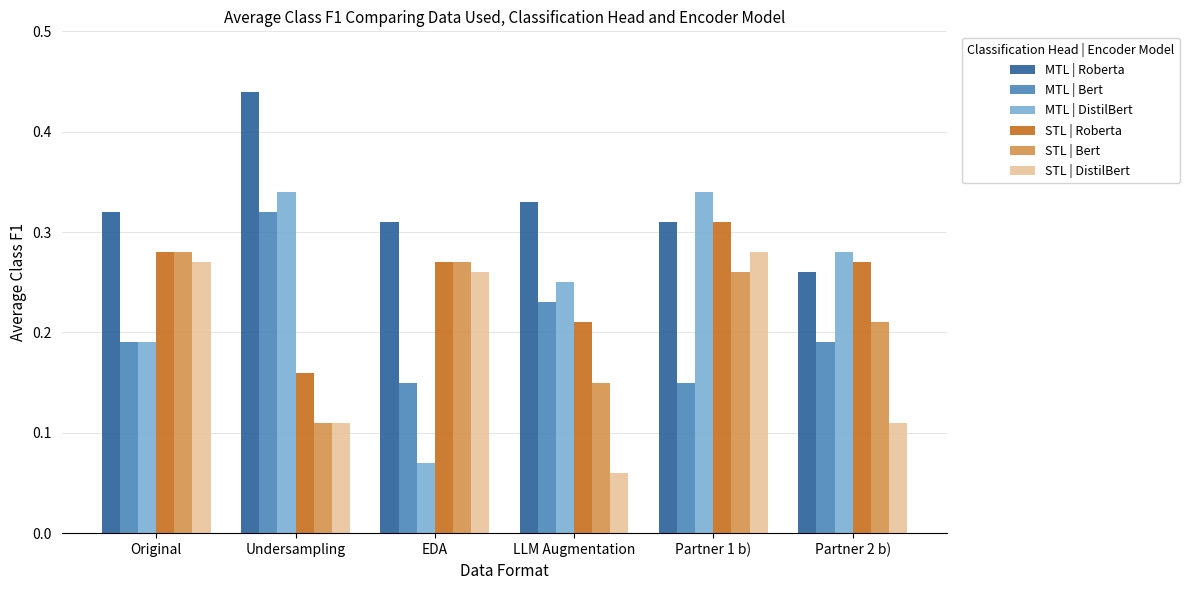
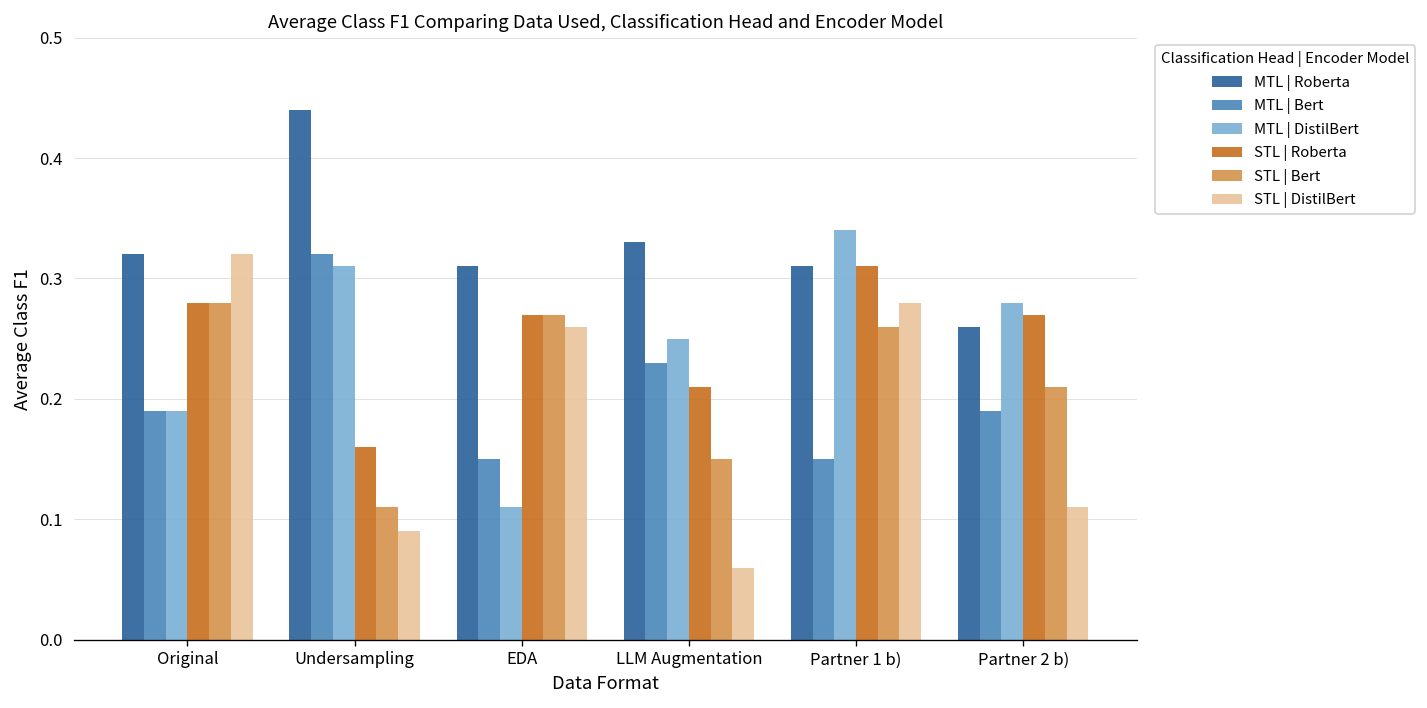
STL | DistilBert, Original: 0.27 -> 0.32
MTL | DistilBert, Undersampling: 0.34 -> 0.31
STL | DistilBert, Undersampling: 0.11 -> 0.09
MTL | DistilBert, EDA: 0.07 -> 0.11
